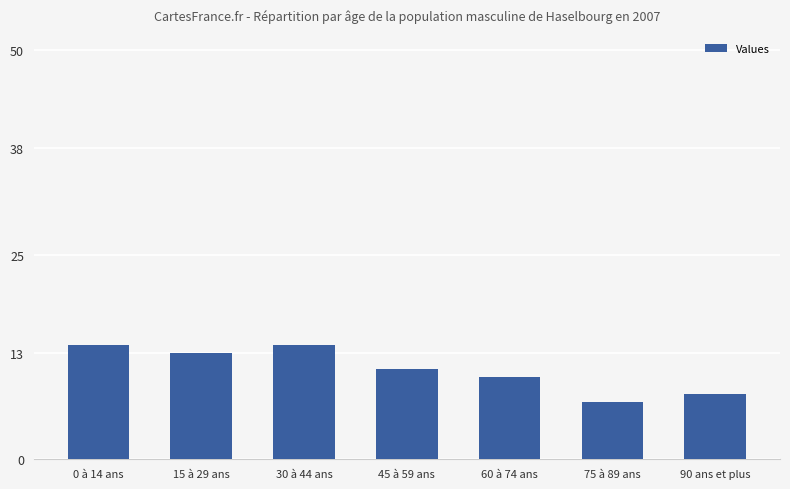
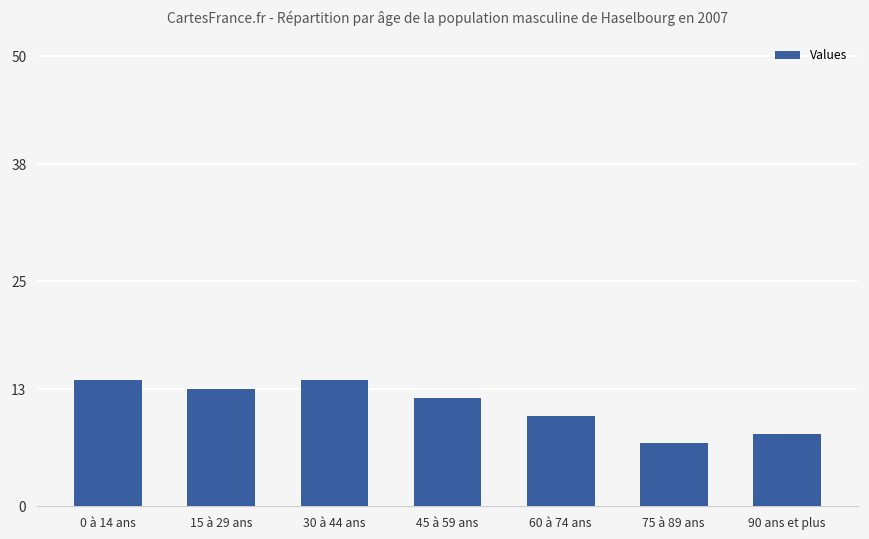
45 à 59 ans: 11 -> 12
